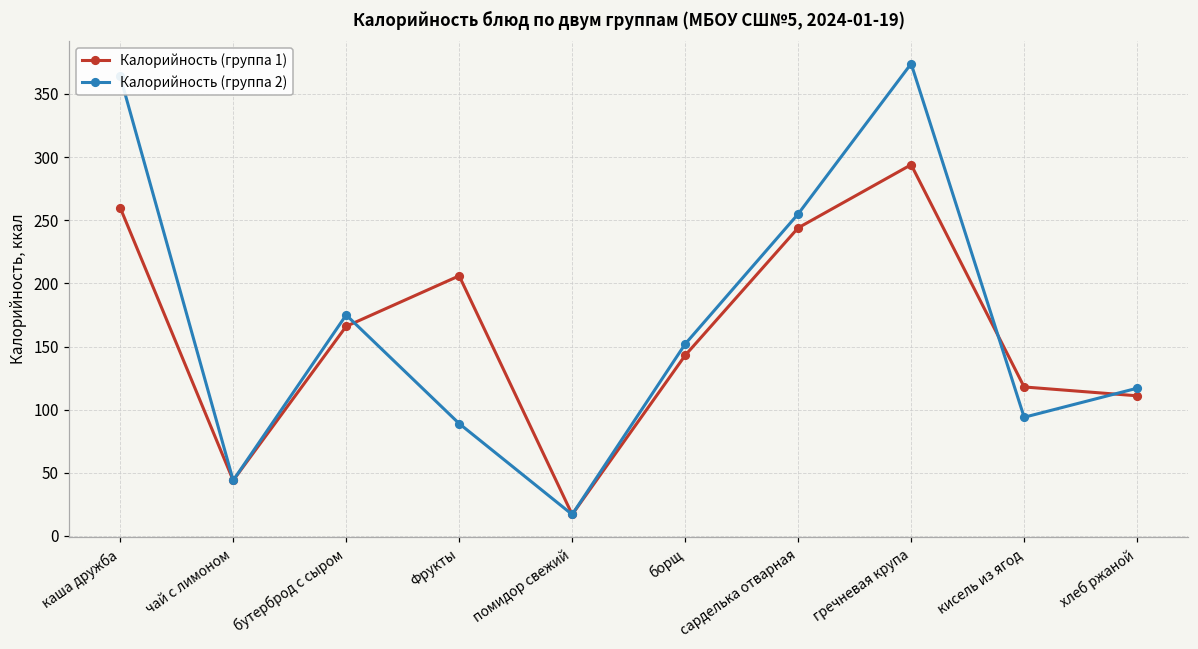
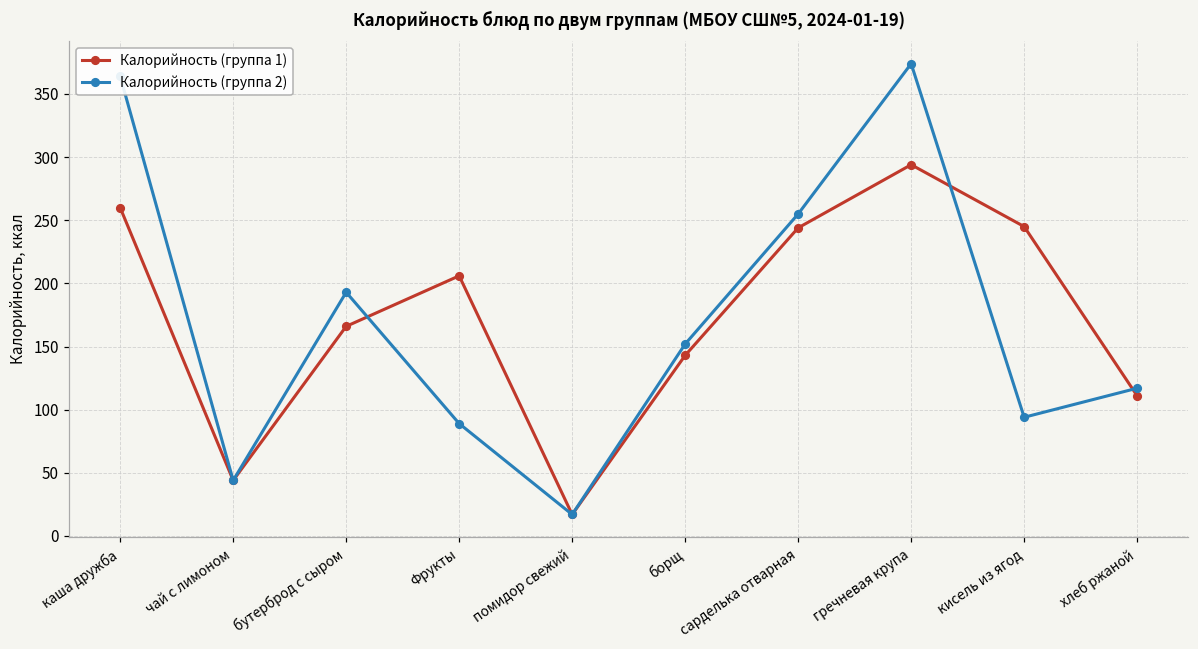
Калорийность (группа 2), бутерброд с сыром: 175 -> 193
Калорийность (группа 1), кисель из ягод: 118 -> 245
